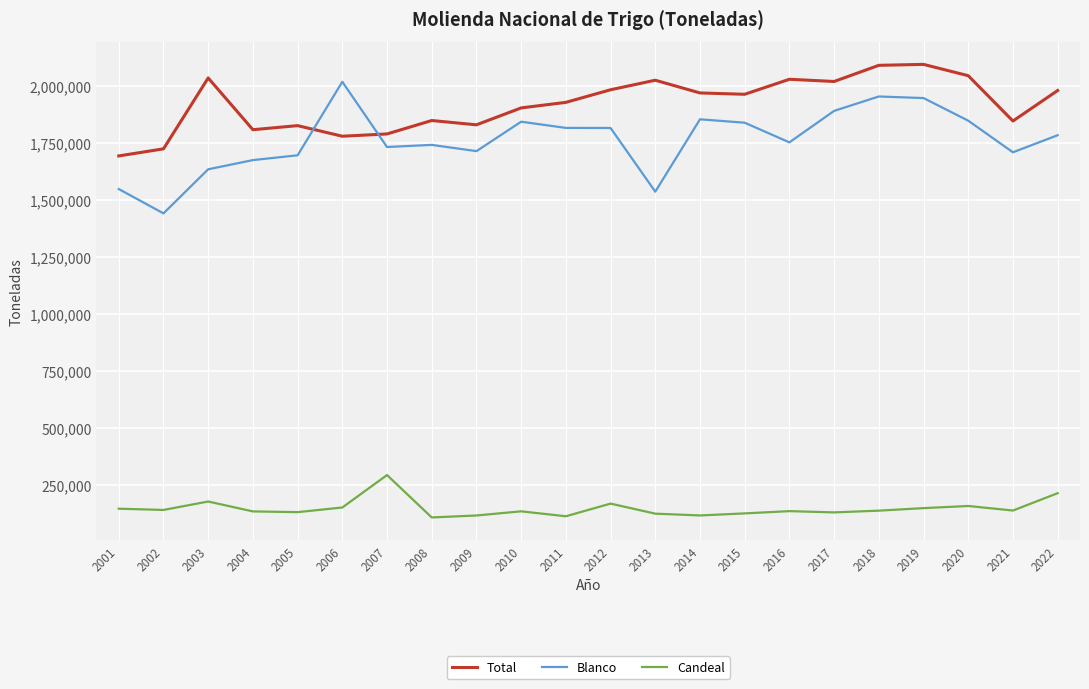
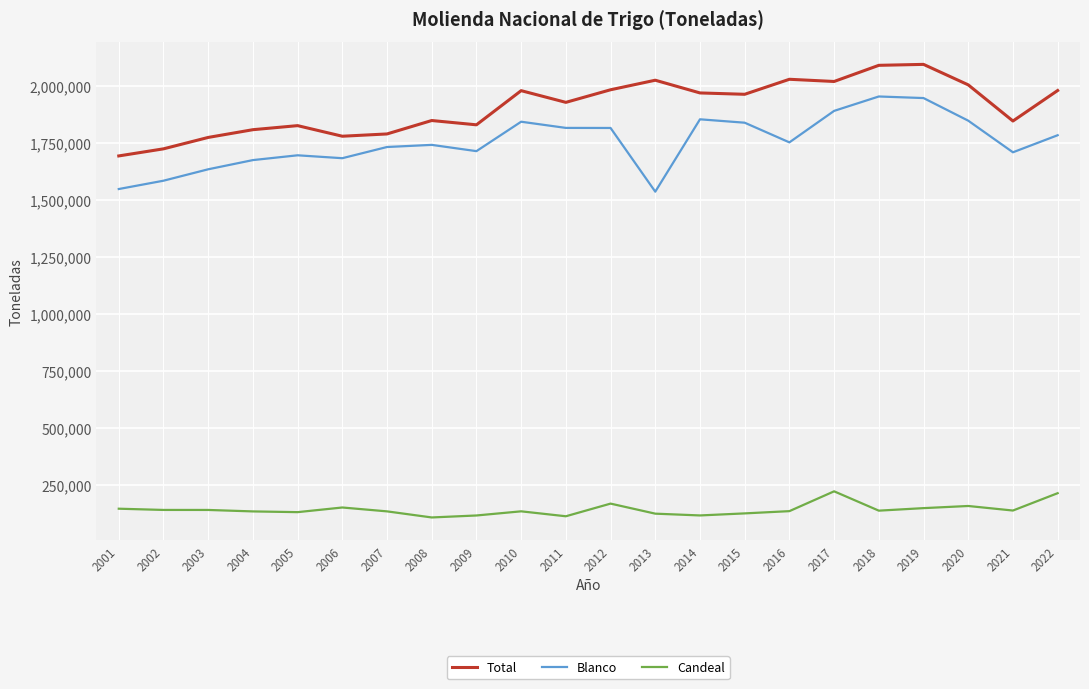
Blanco, 2002: 1,440,000 -> 1,580,000
Total, 2003: 2,030,000 -> 1,770,000
Candeal, 2003: 180,000 -> 140,000
Blanco, 2006: 2,020,000 -> 1,680,000
Candeal, 2007: 290,000 -> 130,000
Total, 2010: 1,900,000 -> 1,980,000
Candeal, 2017: 130,000 -> 220,000
Total, 2020: 2,040,000 -> 2,000,000
